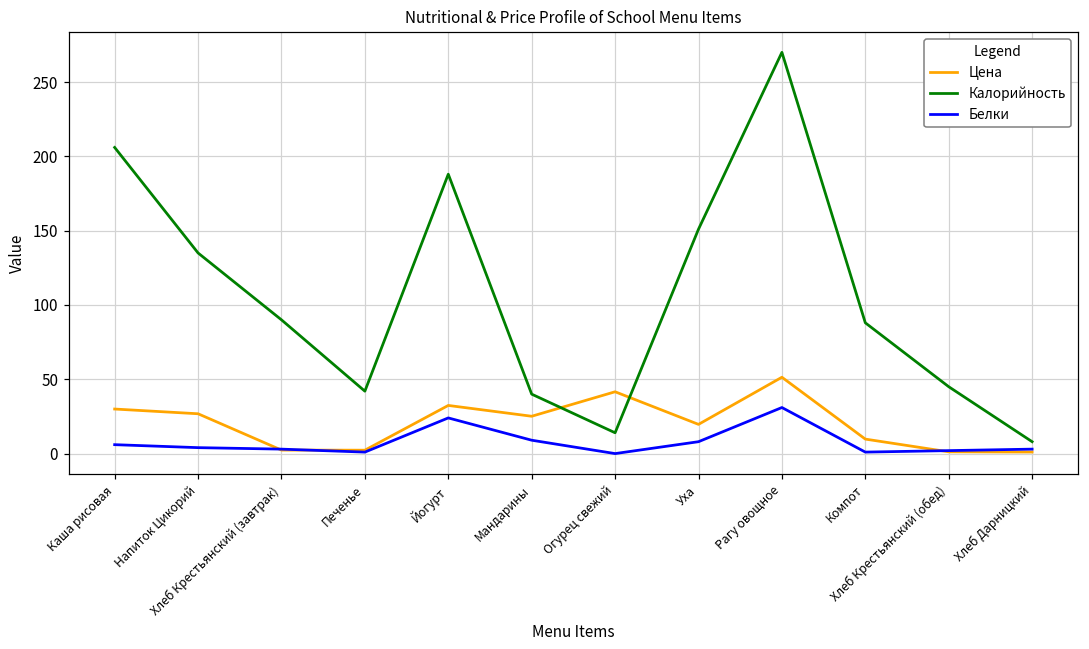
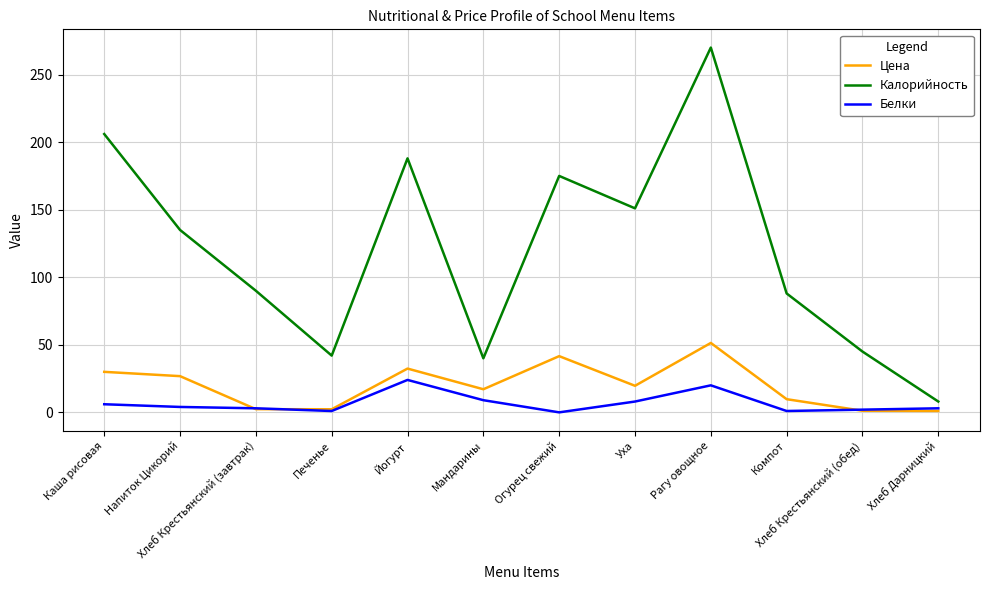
Цена, Мандарины: 25 -> 17
Калорийность, Огурец свежий: 14 -> 175
Белки, Рагу овощное: 31 -> 20
